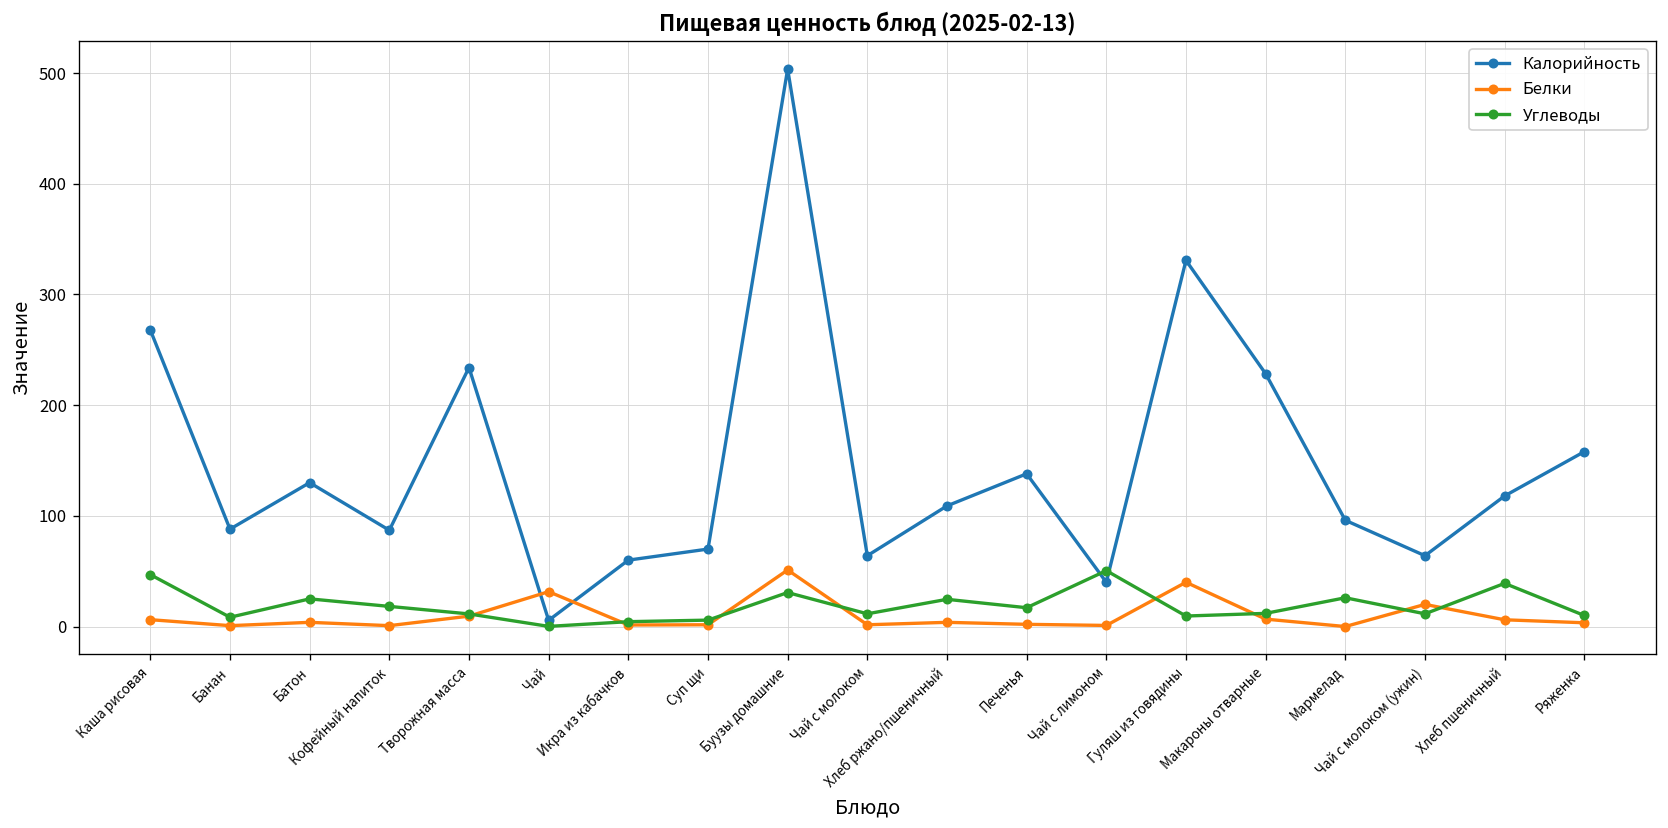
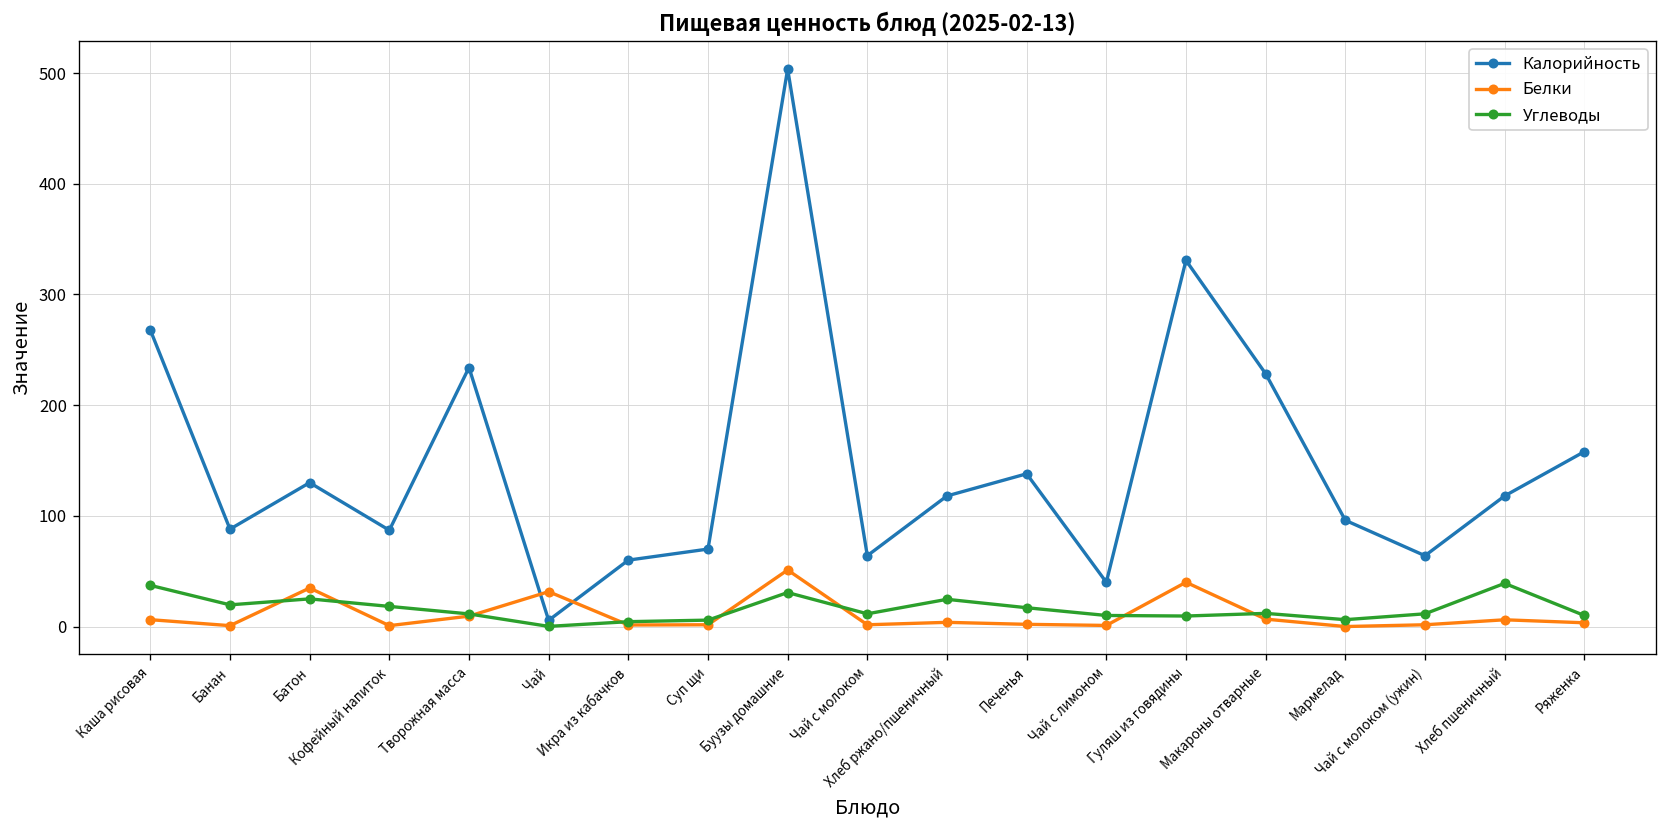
Углеводы, Каша рисовая: 50 -> 40
Углеводы, Банан: 10 -> 20
Белки, Батон: 0 -> 30
Калорийность, Хлеб ржано/пшеничный: 110 -> 120
Углеводы, Чай с лимоном: 50 -> 10
Углеводы, Мармелад: 30 -> 10
Белки, Чай с молоком (ужин): 20 -> 0
